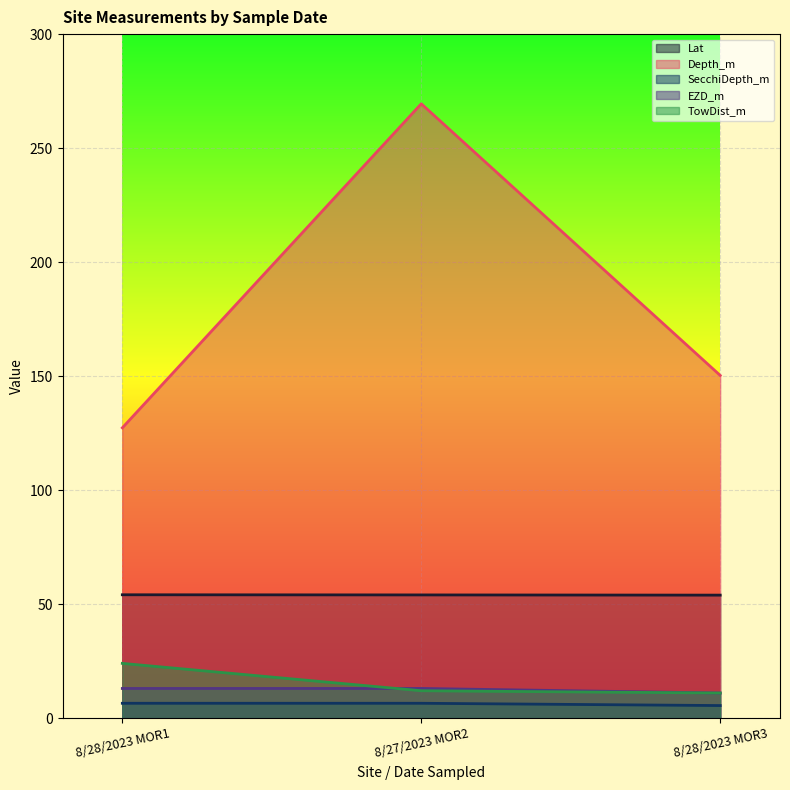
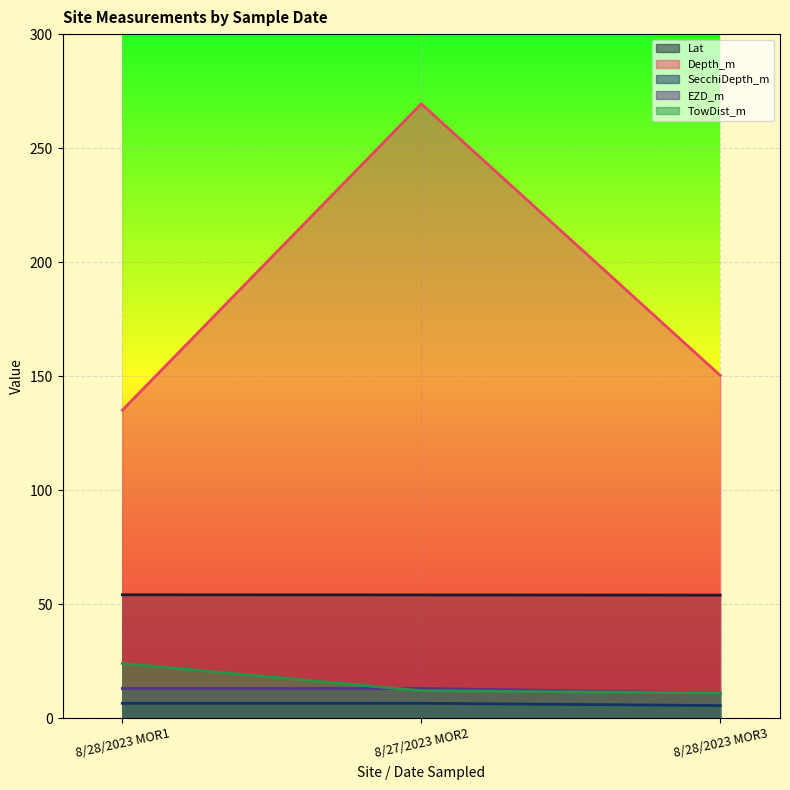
Depth_m, 8/28/2023 MOR1: 127 -> 135
